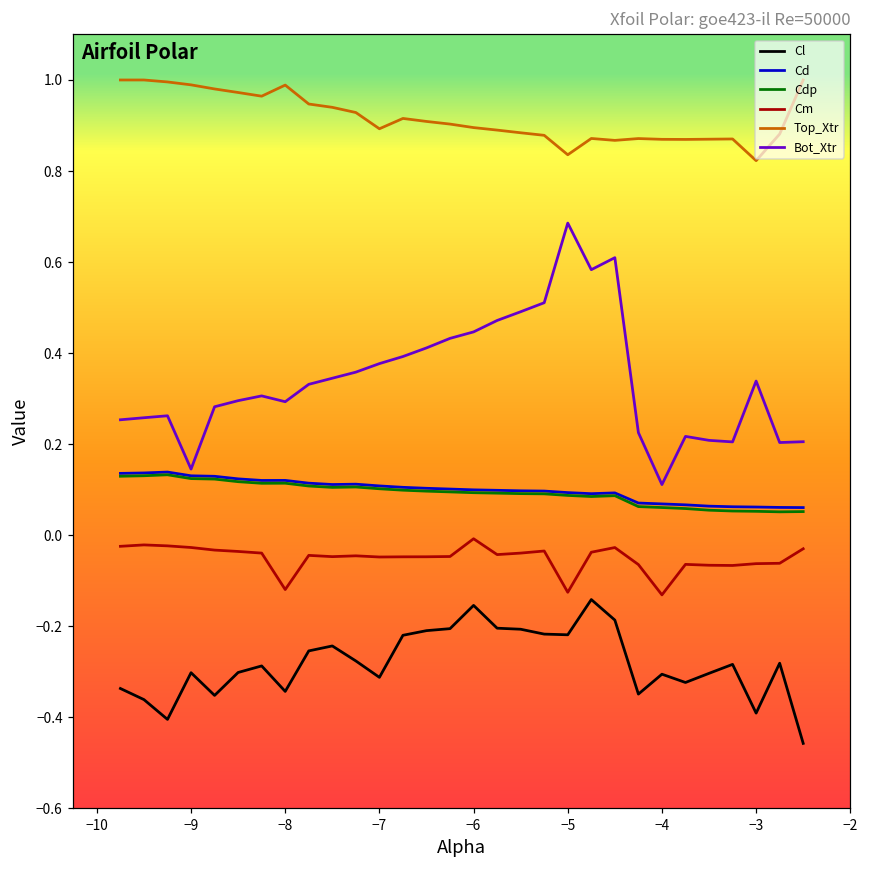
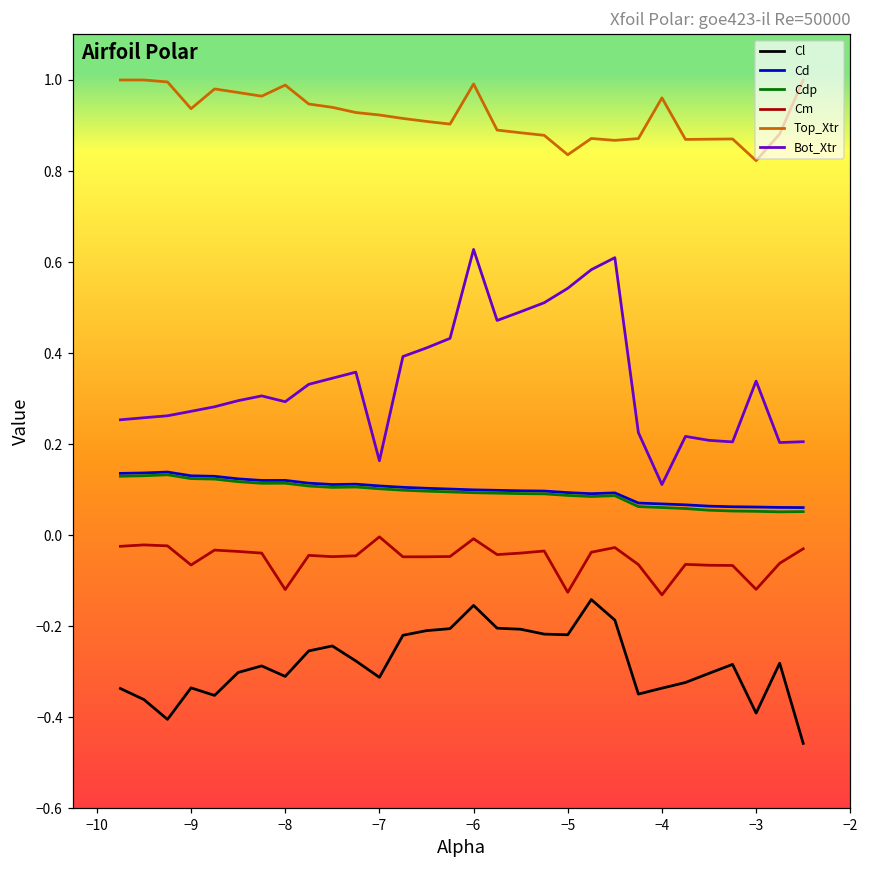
Cl, −9: -0.30 -> -0.34
Cm, −9: -0.03 -> -0.07
Top_Xtr, −9: 0.99 -> 0.94
Bot_Xtr, −9: 0.15 -> 0.27
Cl, −8: -0.34 -> -0.31
Cm, −7: -0.05 -> 0.00
Top_Xtr, −7: 0.89 -> 0.92
Bot_Xtr, −7: 0.38 -> 0.16
Top_Xtr, −6: 0.90 -> 0.99
Bot_Xtr, −6: 0.45 -> 0.63
Bot_Xtr, −5: 0.69 -> 0.54
Cl, −4: -0.31 -> -0.34
Top_Xtr, −4: 0.87 -> 0.96
Cm, −3: -0.06 -> -0.12
